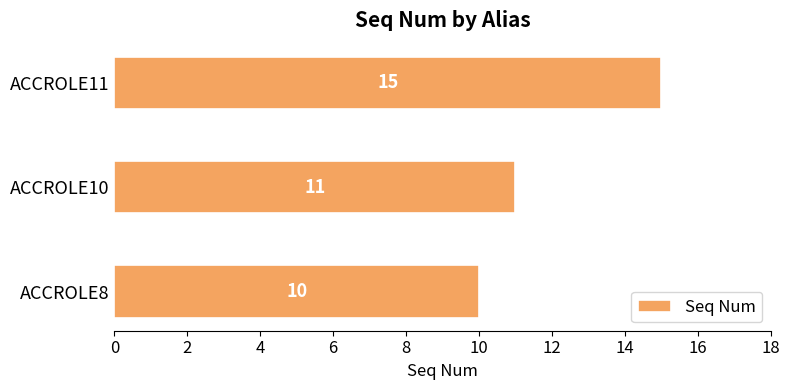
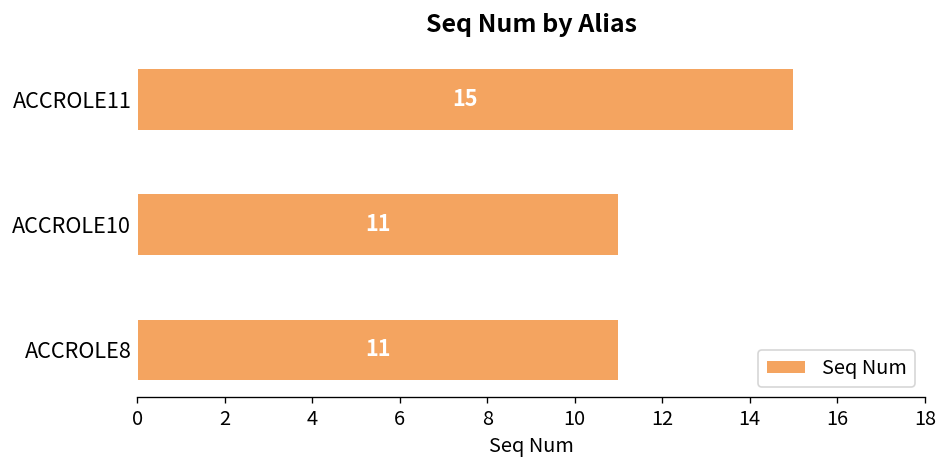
ACCROLE8: 10 -> 11
